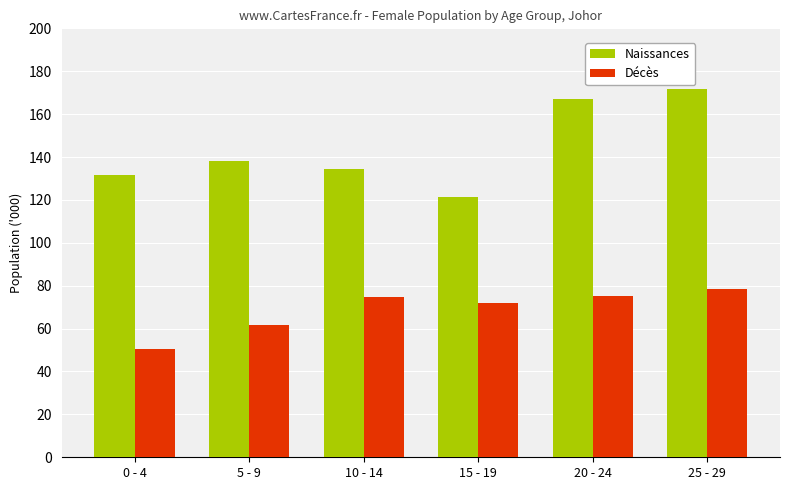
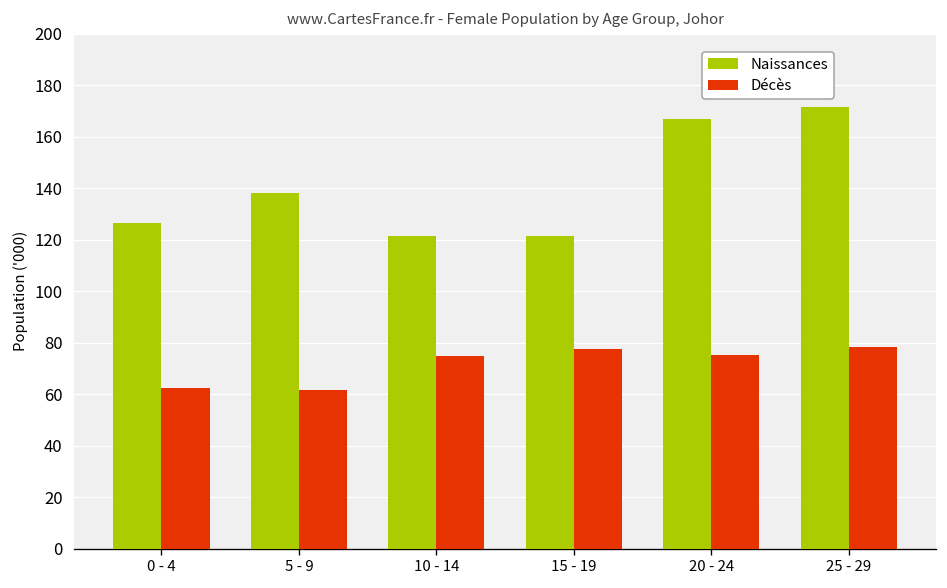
Naissances, 0 - 4: 131 -> 127
Décès, 0 - 4: 50 -> 63
Naissances, 10 - 14: 134 -> 122
Décès, 15 - 19: 72 -> 78
